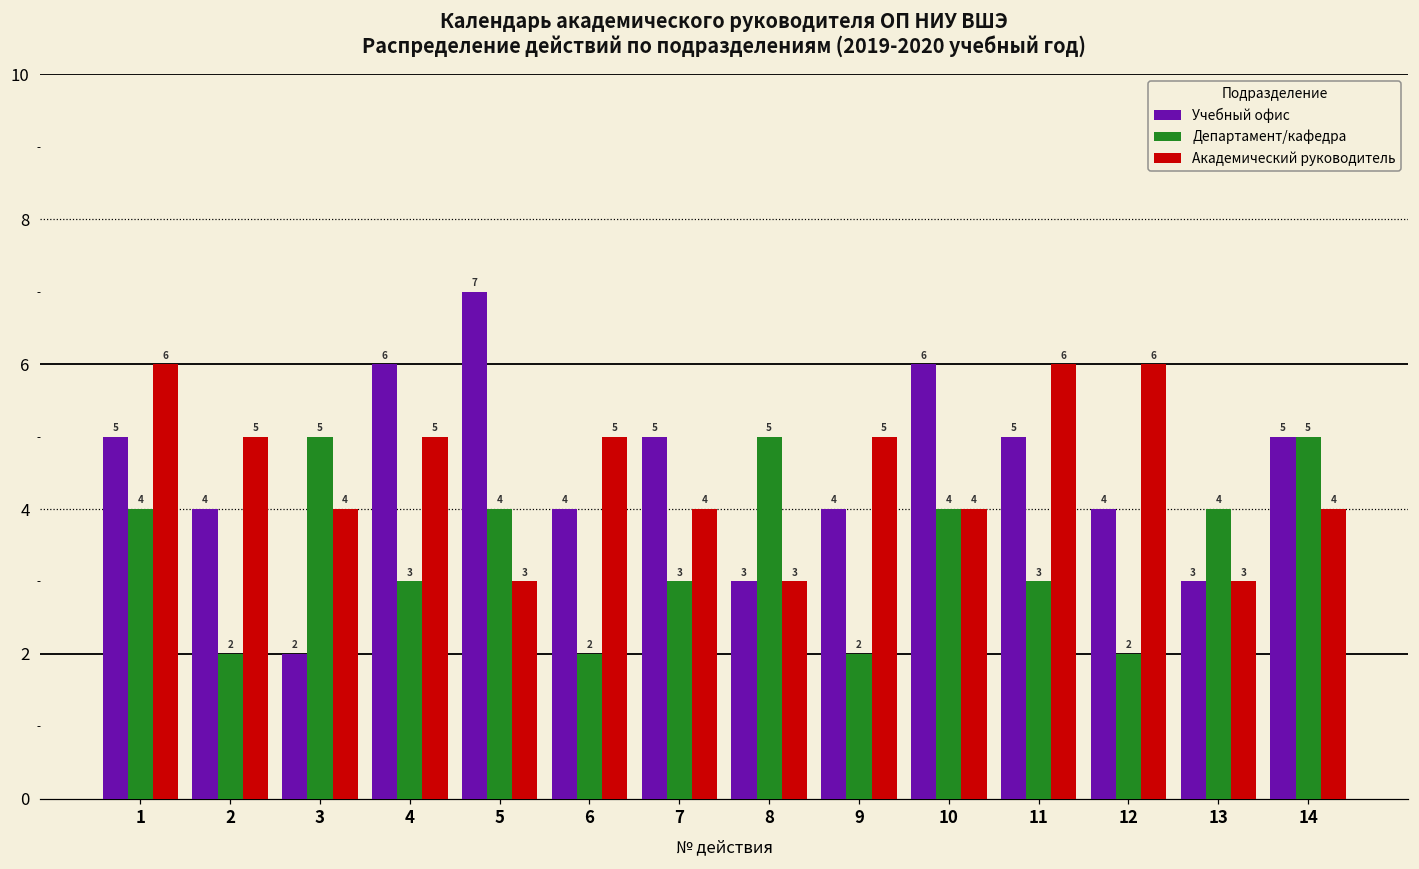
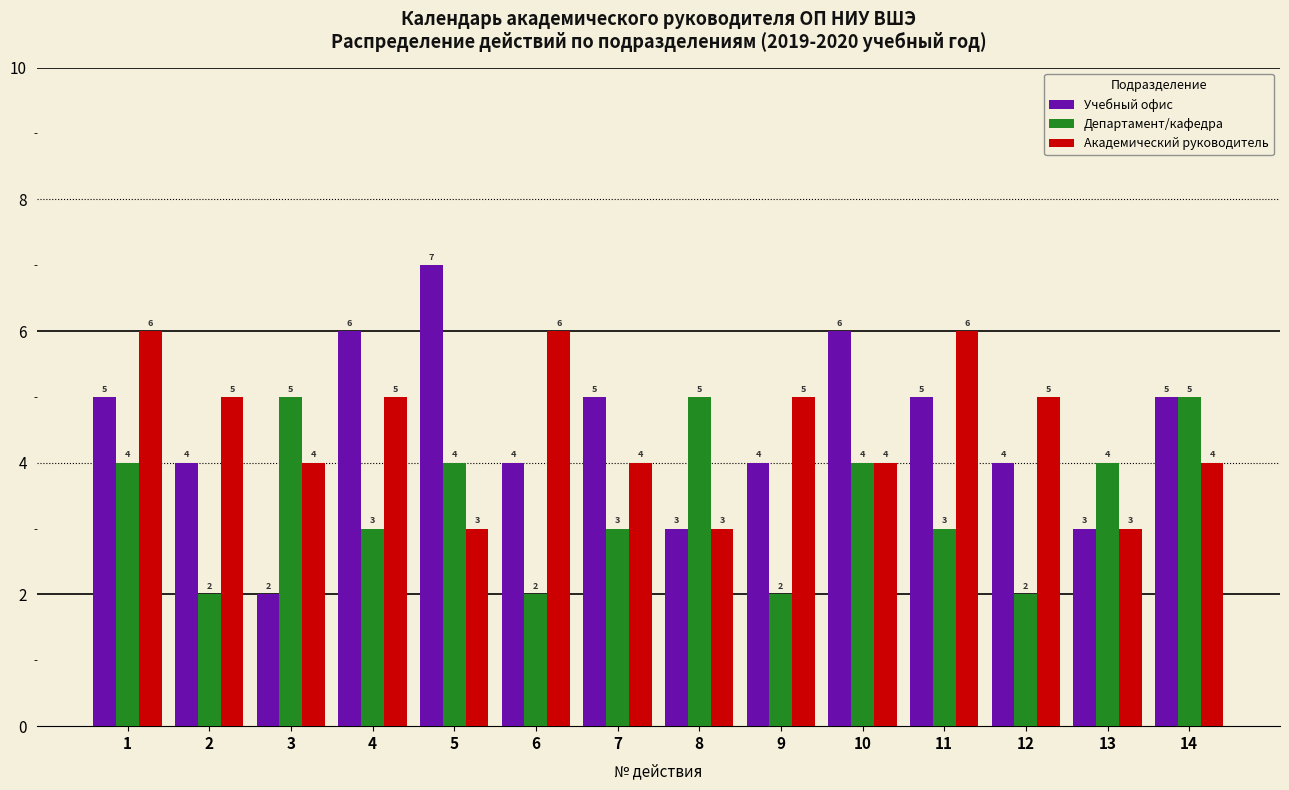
Академический руководитель, 6: 5 -> 6
Академический руководитель, 12: 6 -> 5
